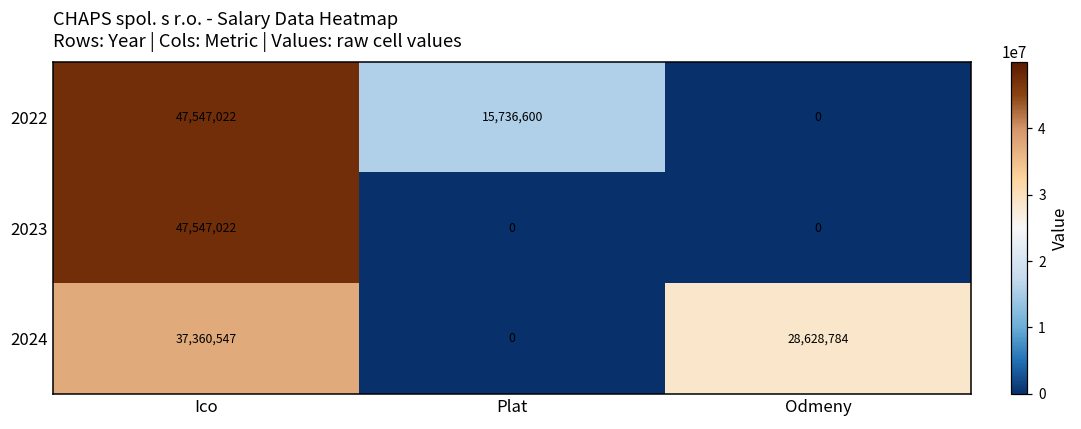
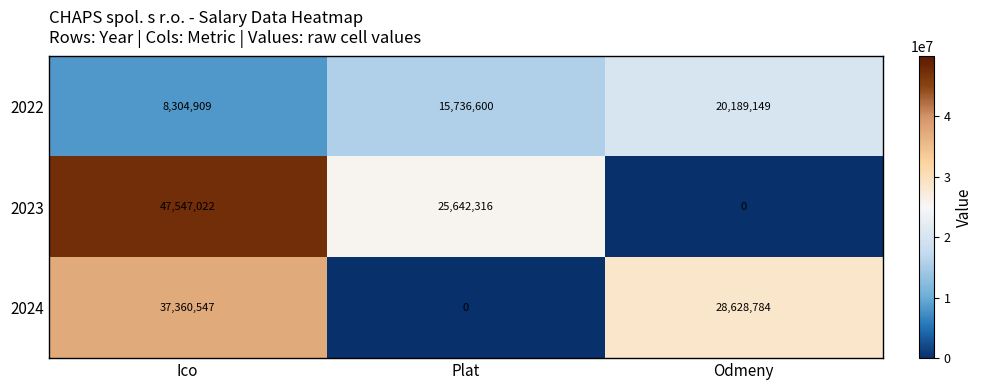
2022, Ico: 47,547,022 -> 8,304,909
2022, Odmeny: 0 -> 20,189,149
2023, Plat: 0 -> 25,642,316
